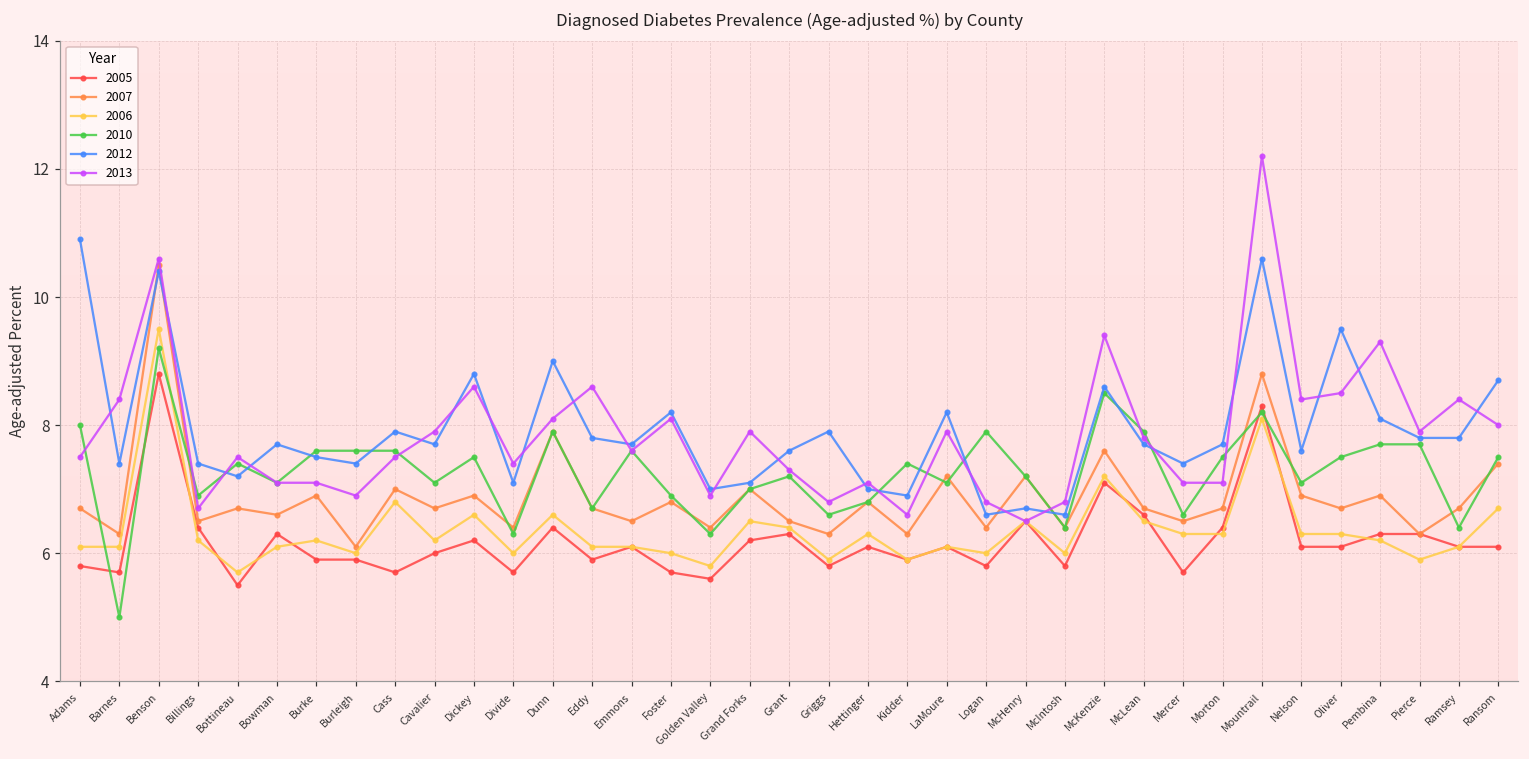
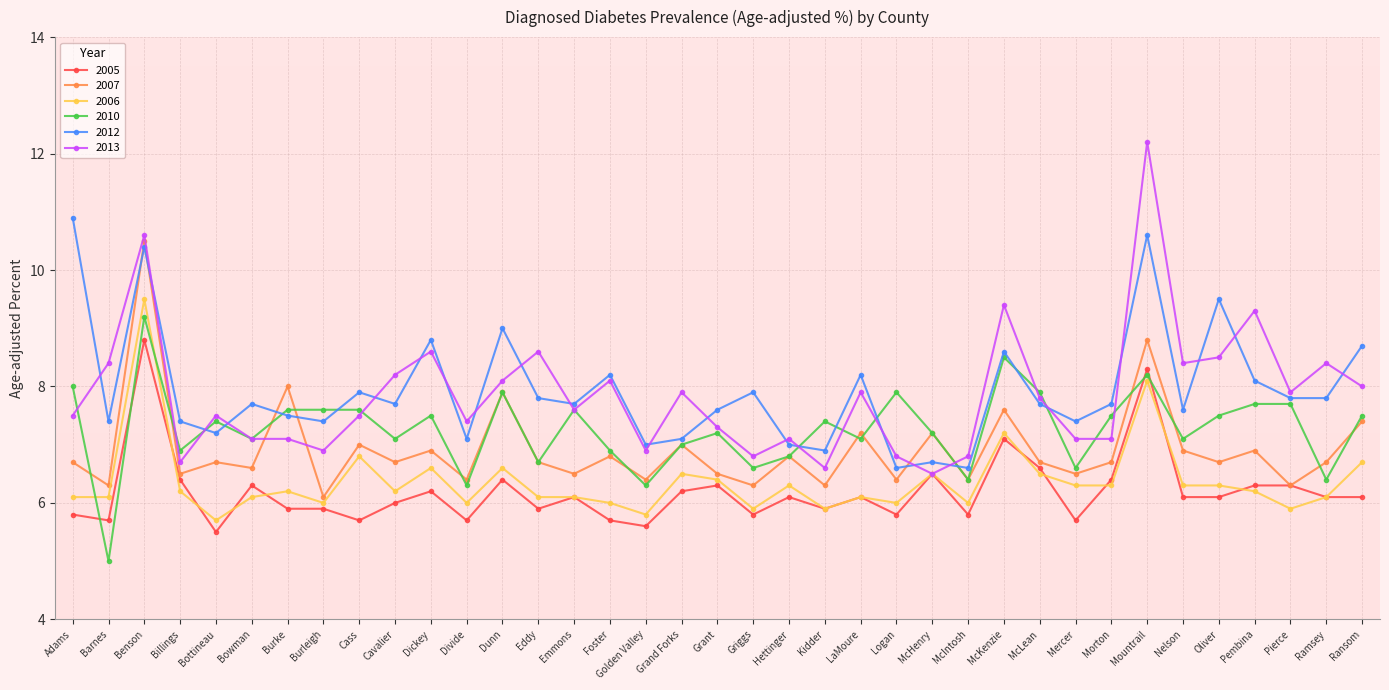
2007, Burke: 6.9 -> 8.0
2013, Cavalier: 7.9 -> 8.2
